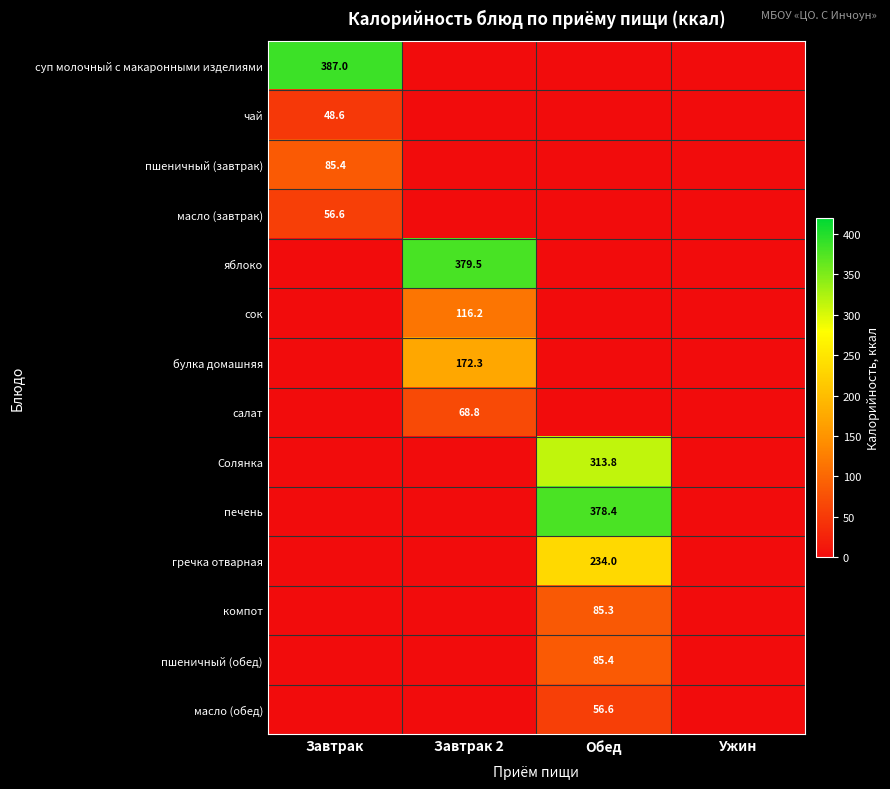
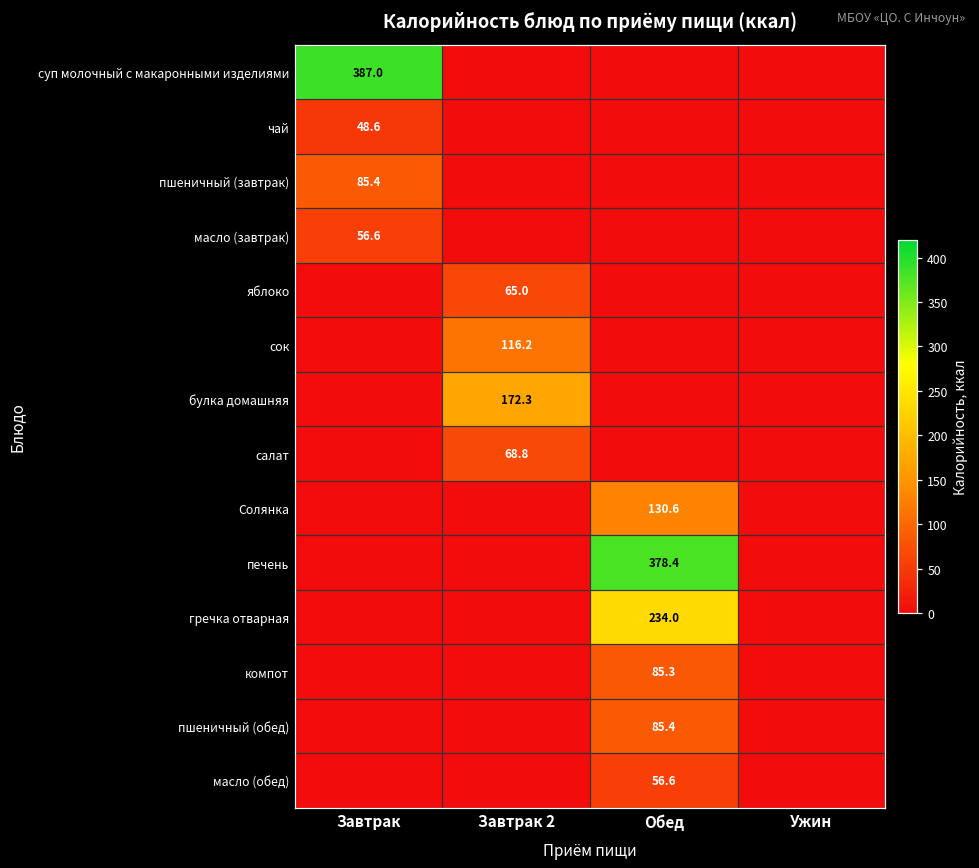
яблоко, Завтрак 2: 379.5 -> 65.0
Солянка, Обед: 313.8 -> 130.6
